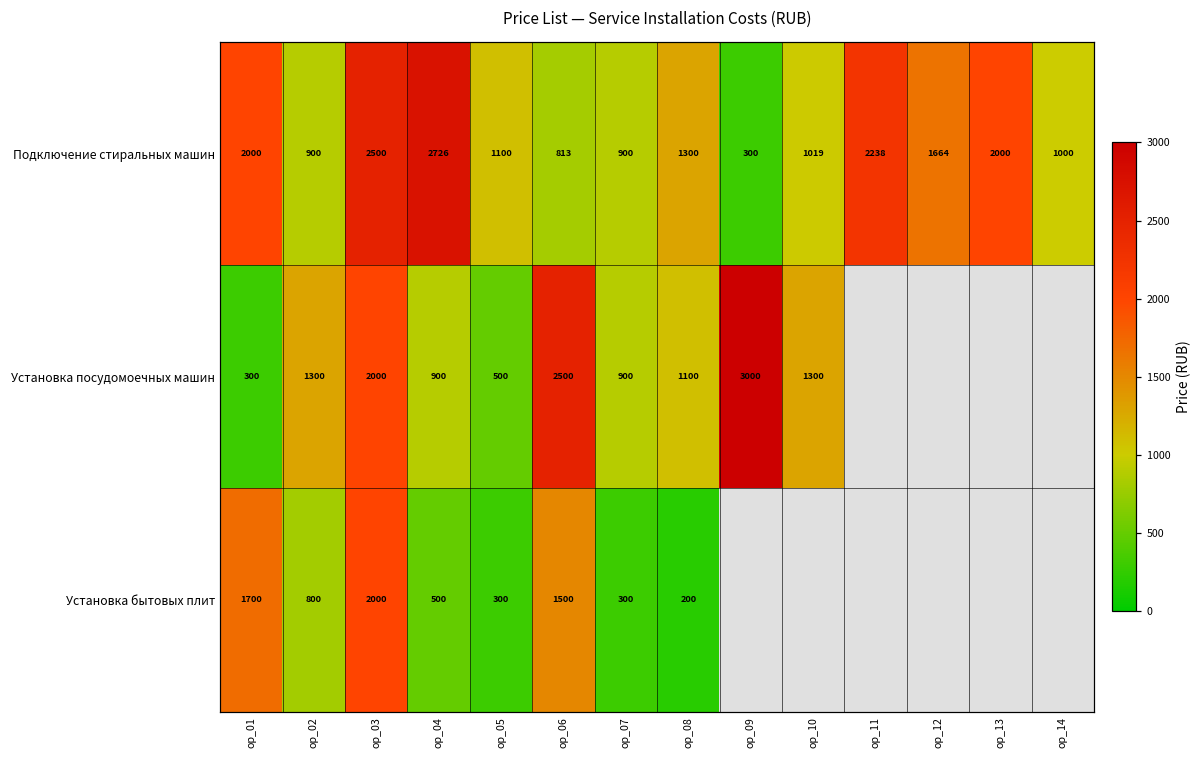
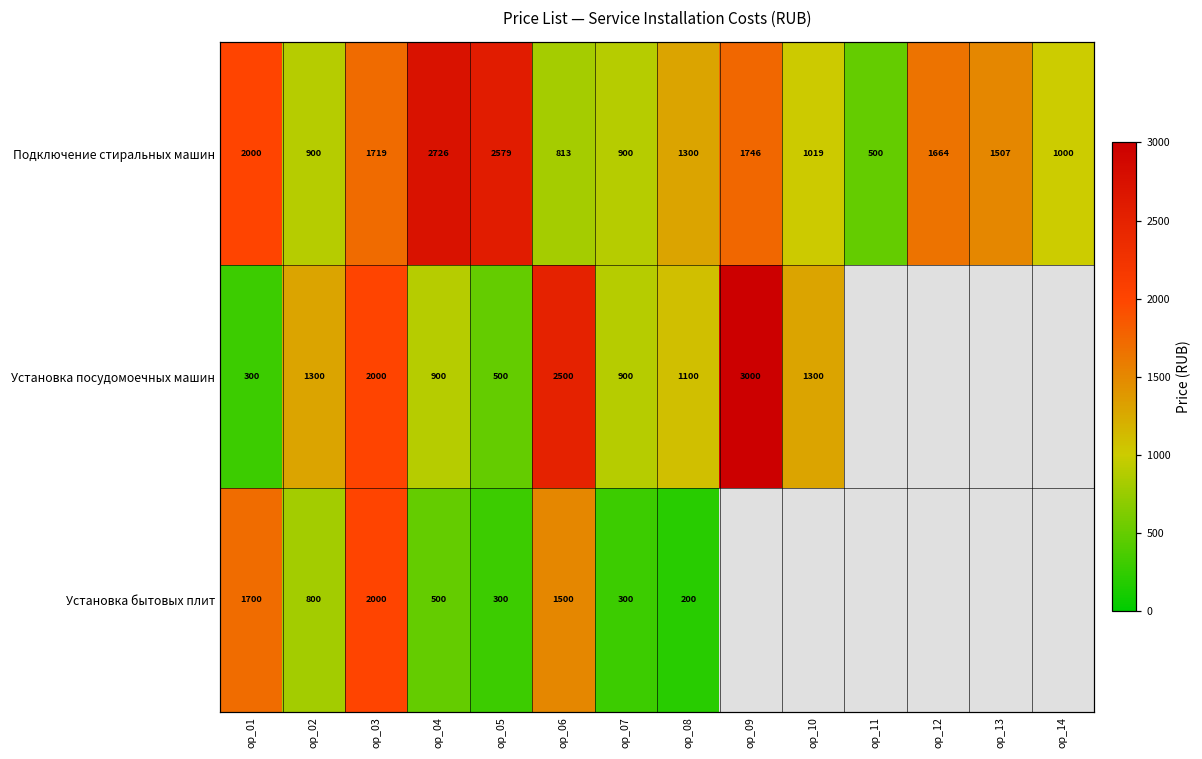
Подключение стиральных машин, op_03: 2500 -> 1719
Подключение стиральных машин, op_05: 1100 -> 2579
Подключение стиральных машин, op_09: 300 -> 1746
Подключение стиральных машин, op_11: 2238 -> 500
Подключение стиральных машин, op_13: 2000 -> 1507
